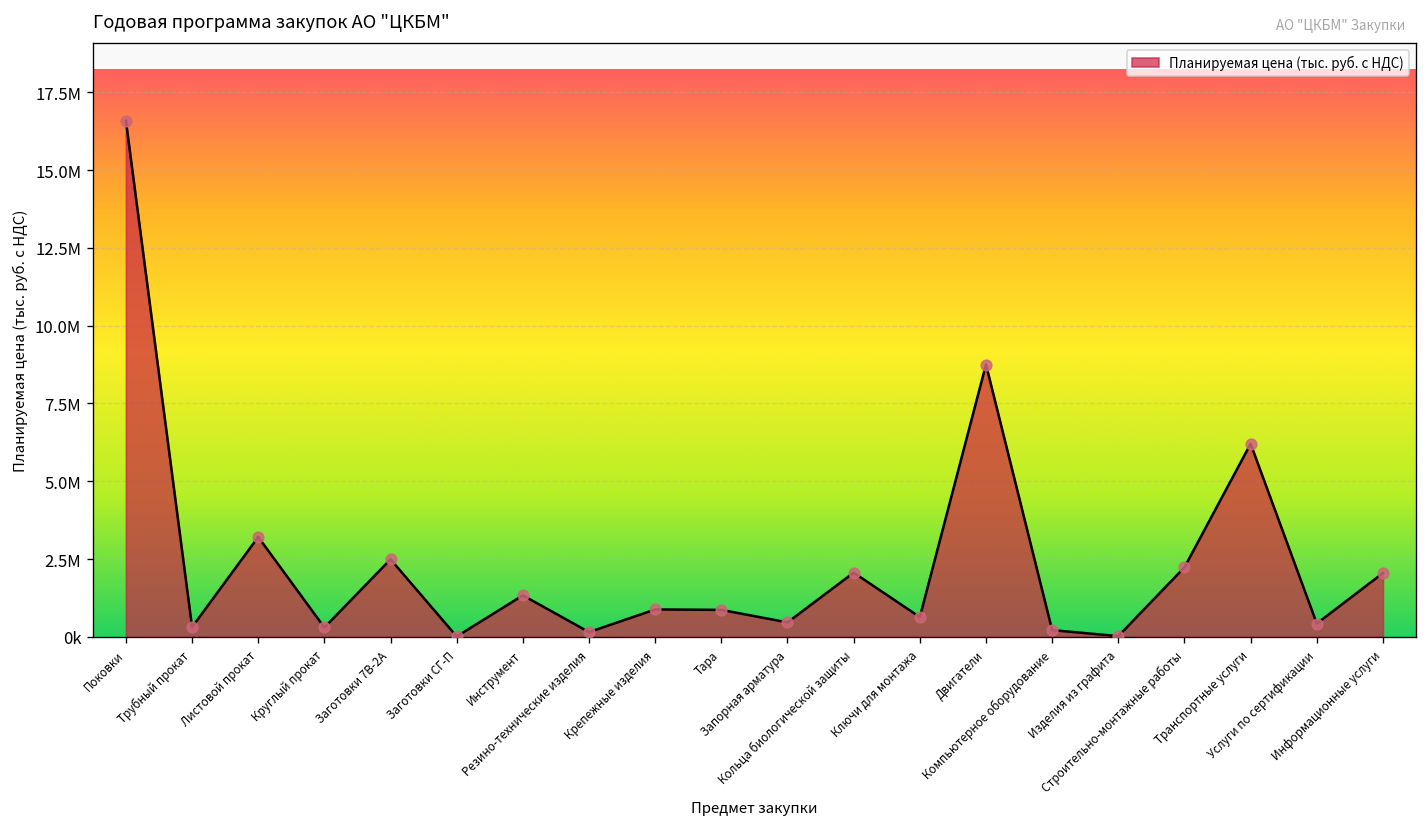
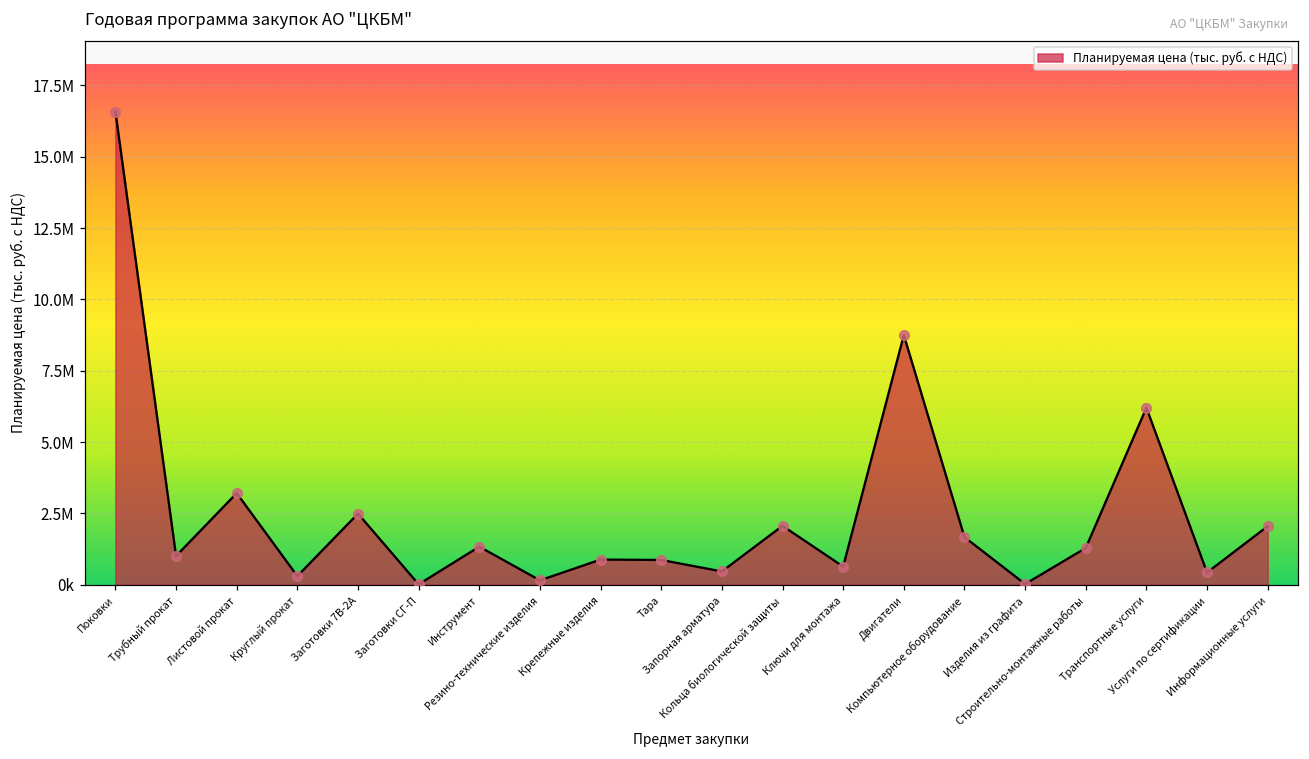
Трубный прокат: 300000 -> 1000000
Компьютерное оборудование: 200000 -> 1700000
Строительно-монтажные работы: 2200000 -> 1300000
